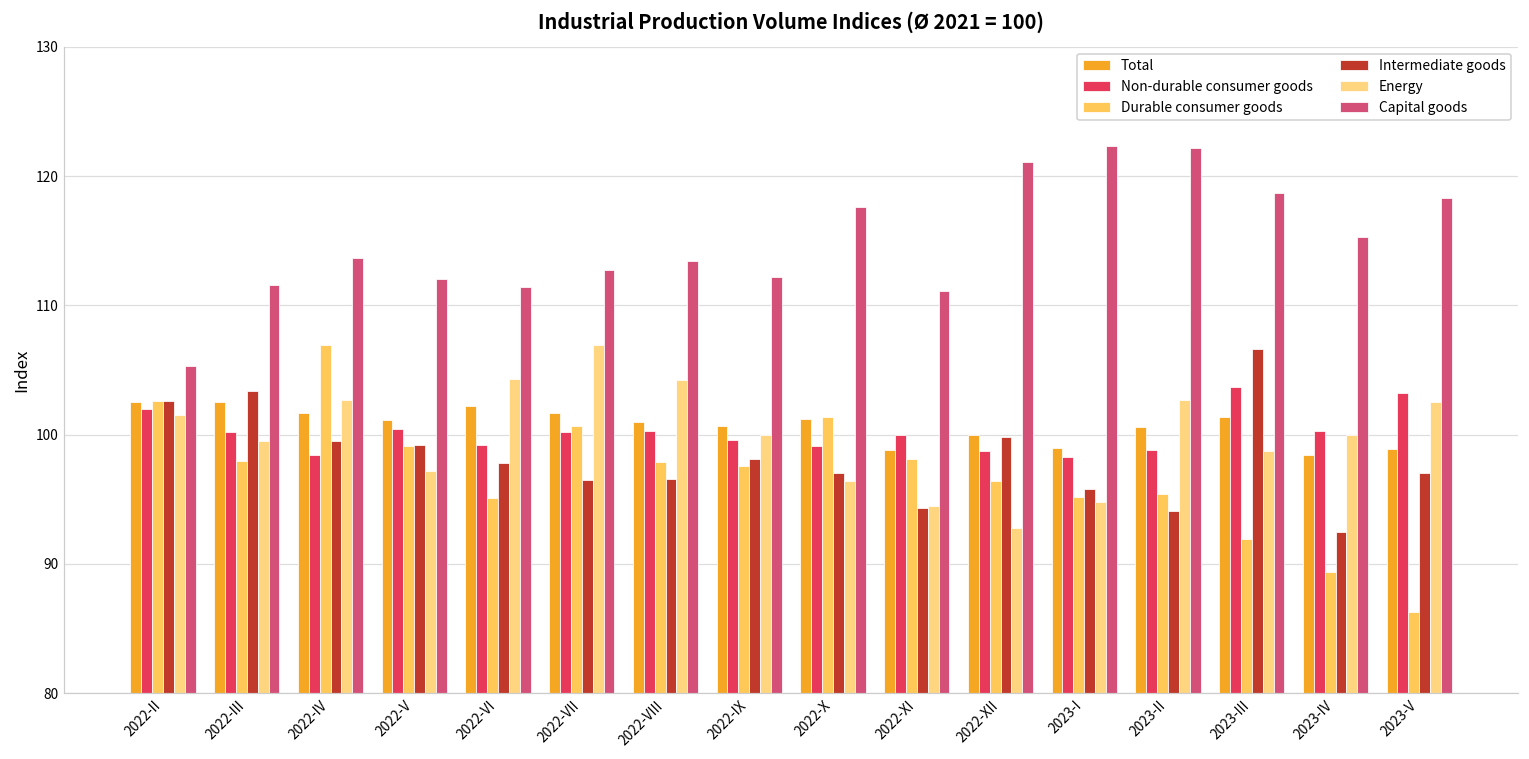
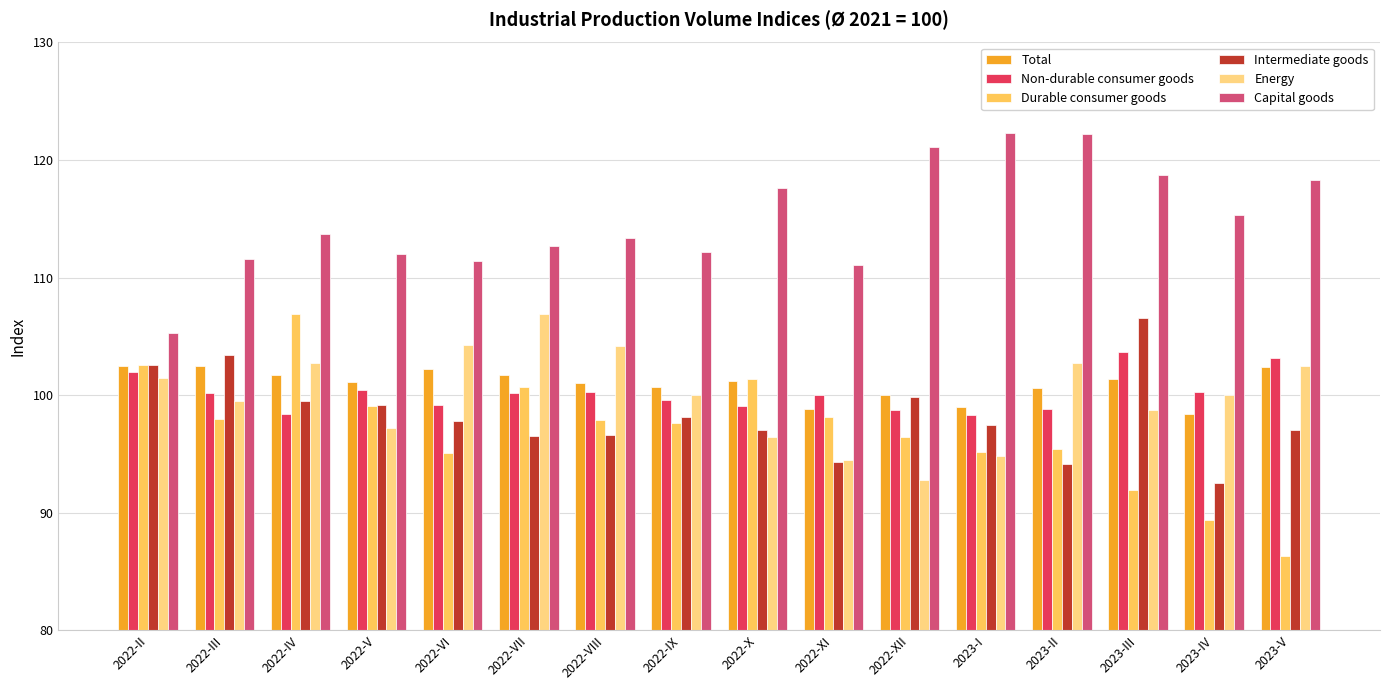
Intermediate goods, 2023-I: 95.8 -> 97.5
Total, 2023-V: 98.9 -> 102.4
